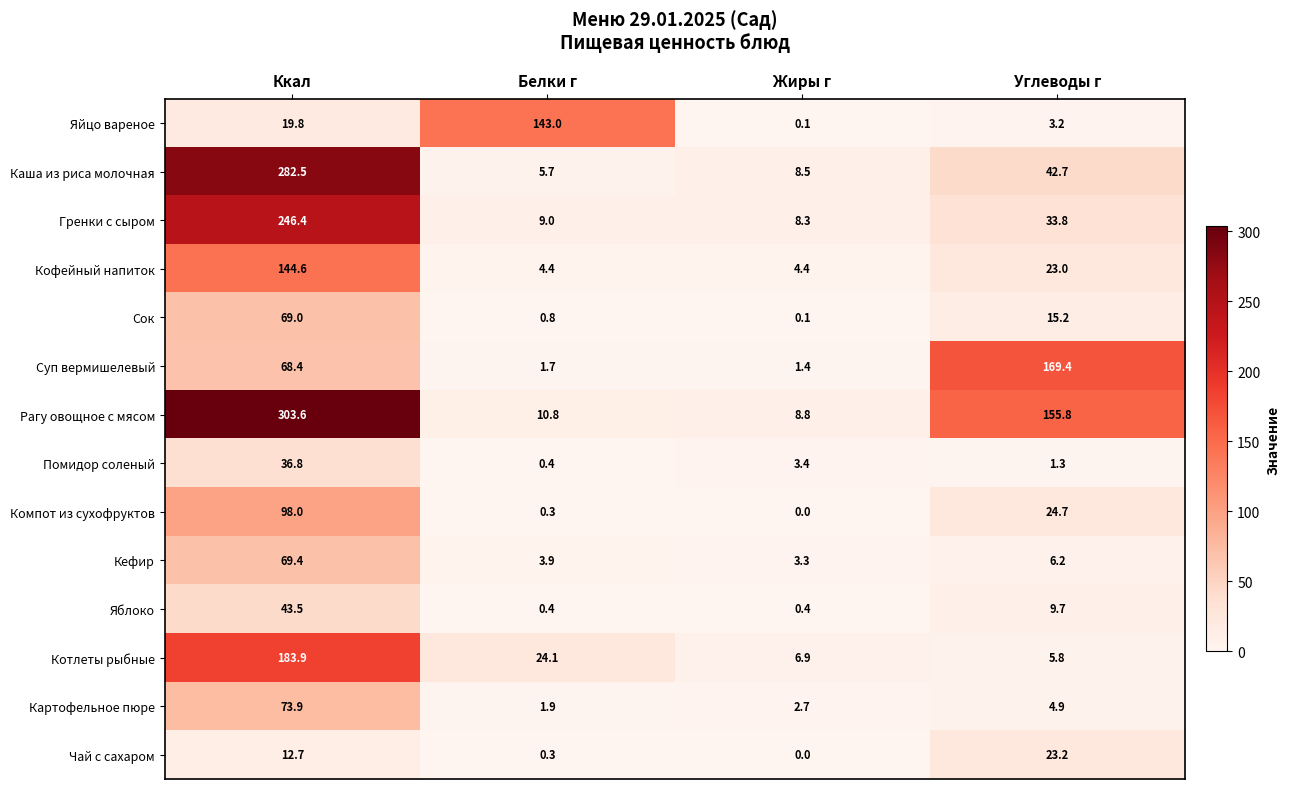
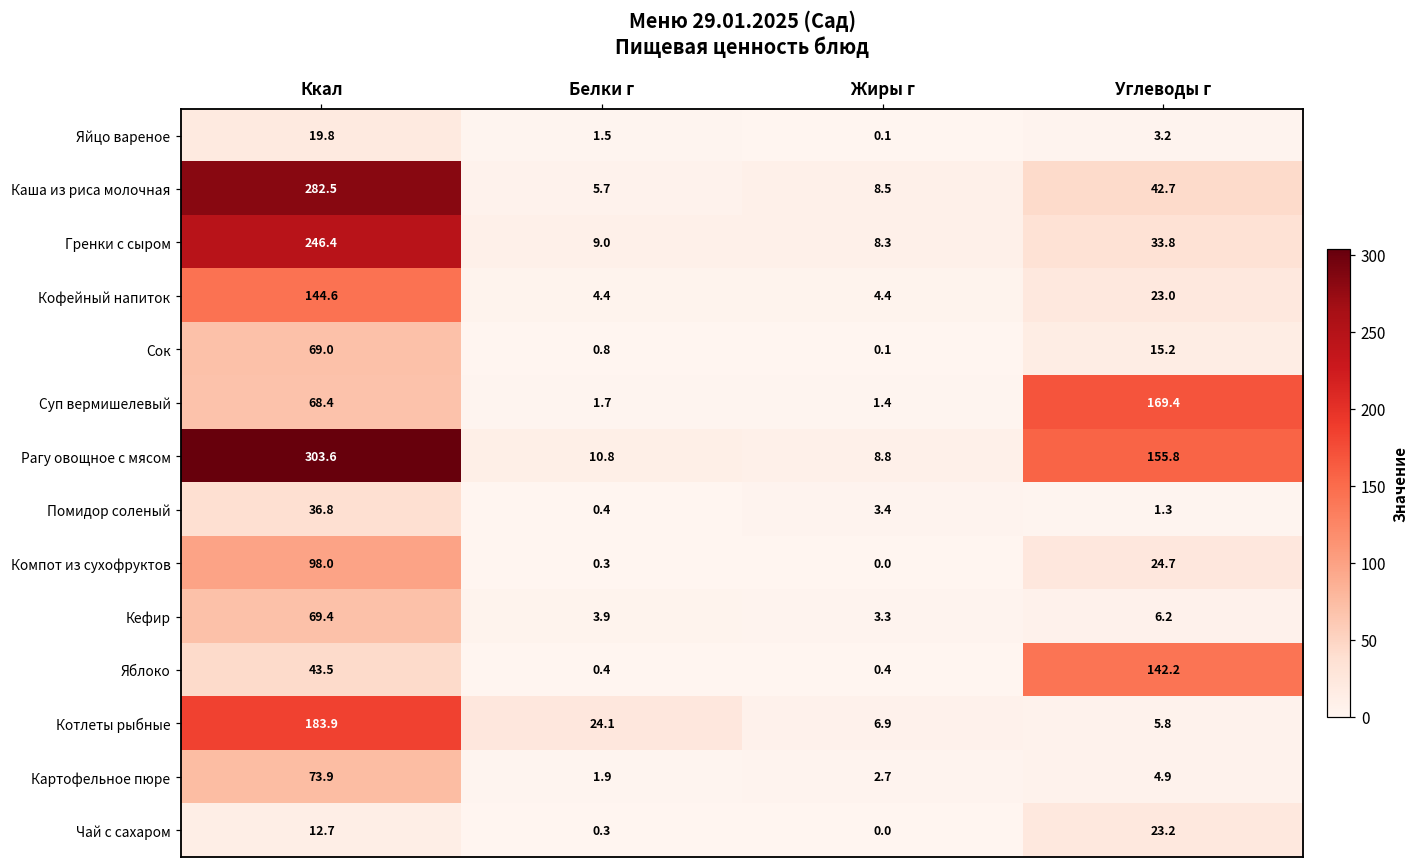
Яйцо вареное, Белки г: 143.0 -> 1.5
Яблоко, Углеводы г: 9.7 -> 142.2
